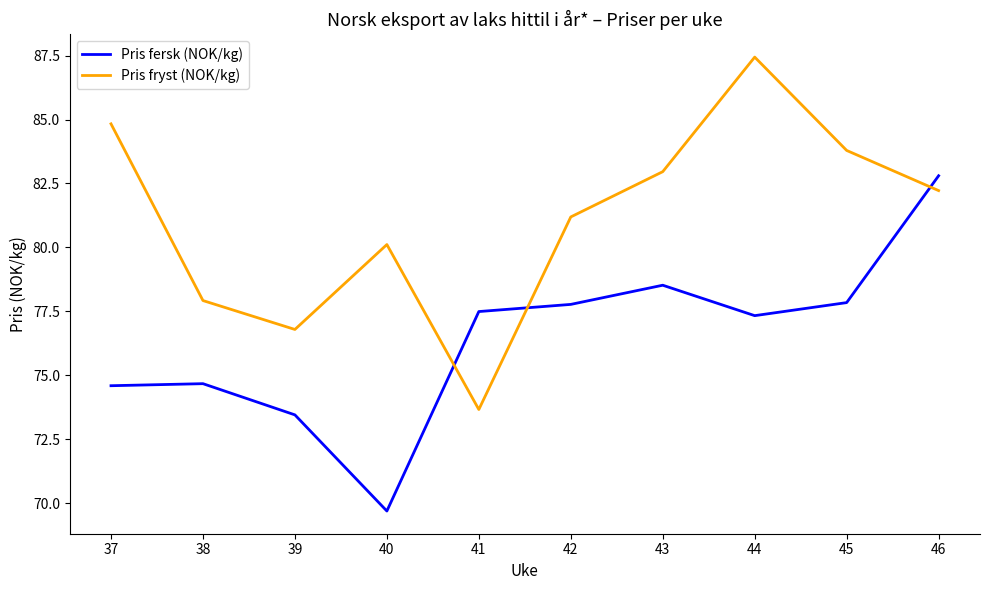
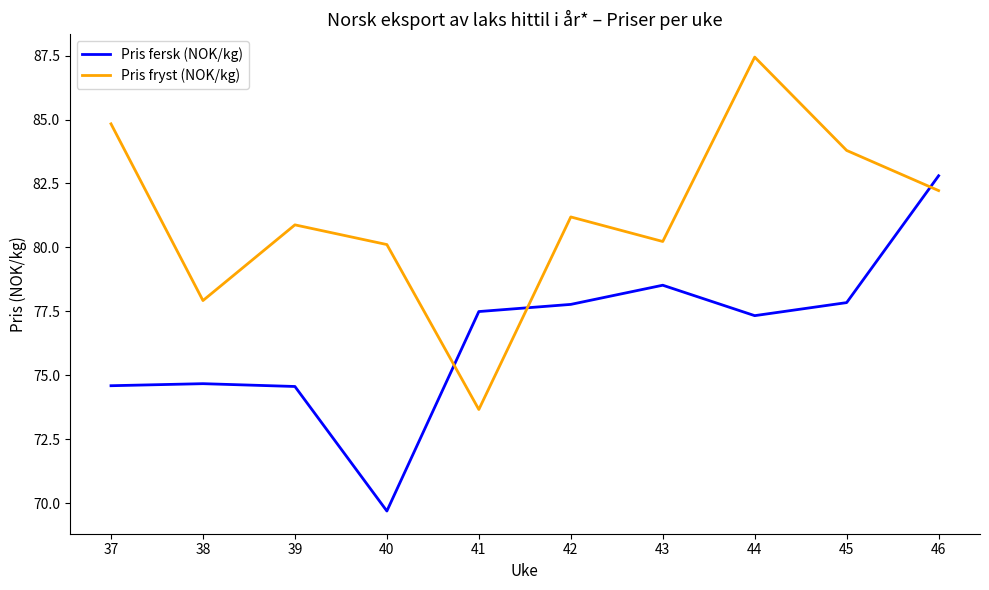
Pris fersk (NOK/kg), 39: 73.5 -> 74.6
Pris fryst (NOK/kg), 39: 76.8 -> 80.9
Pris fryst (NOK/kg), 43: 83.0 -> 80.2
